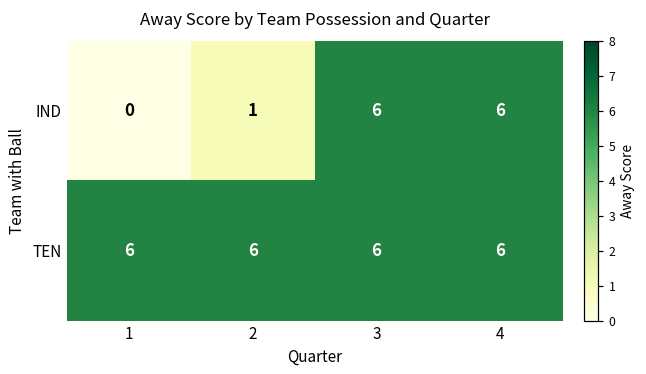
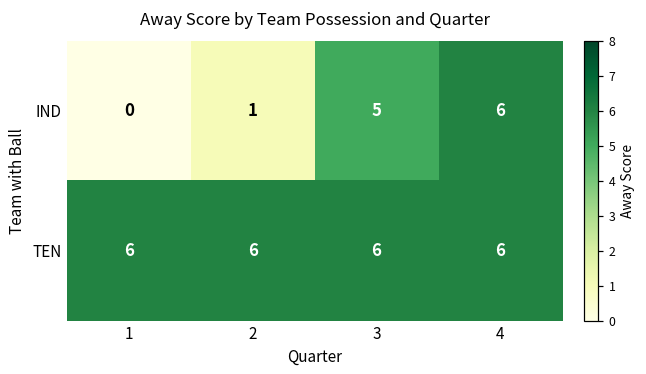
IND, 3: 6 -> 5
